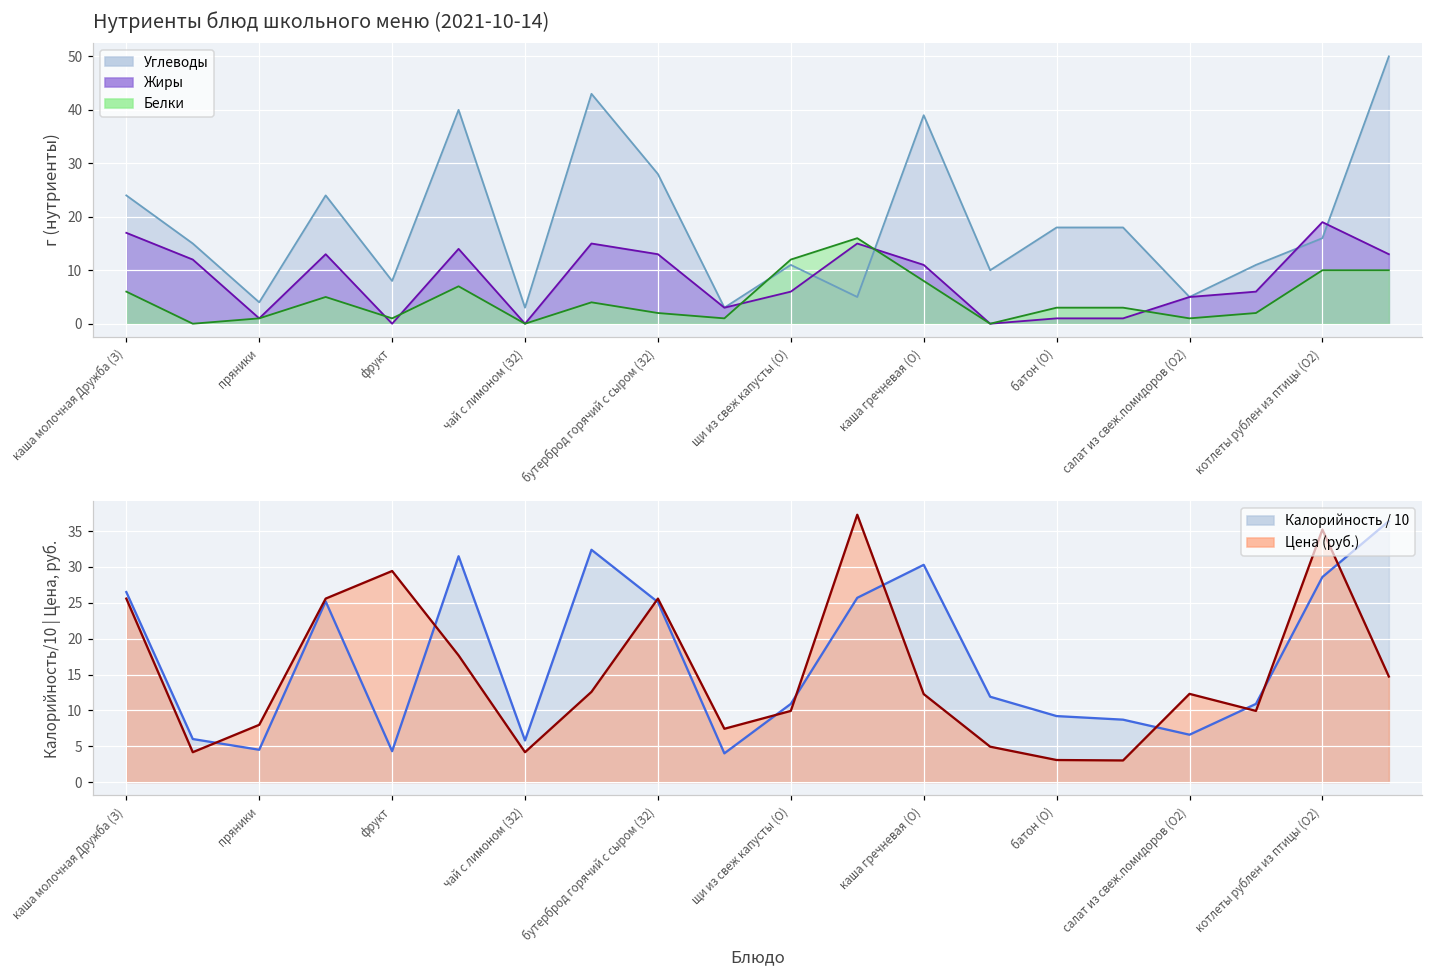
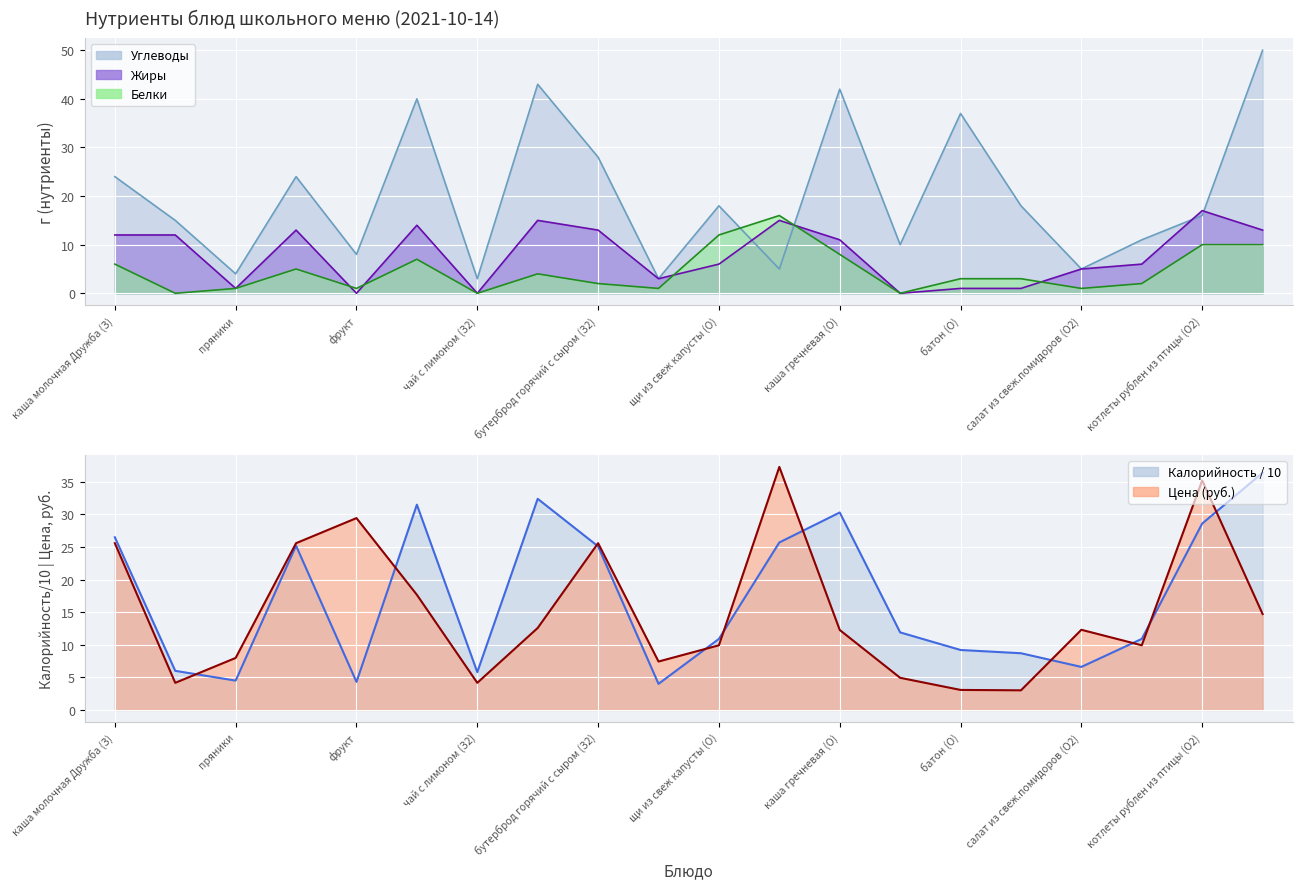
Нутриенты блюд школьного меню (2021-10-14), Жиры, каша молочная Дружба (З): 17 -> 12
Нутриенты блюд школьного меню (2021-10-14), Углеводы, щи из свеж капусты (О): 11 -> 18
Нутриенты блюд школьного меню (2021-10-14), Углеводы, каша гречневая (О): 39 -> 42
Нутриенты блюд школьного меню (2021-10-14), Углеводы, батон (О): 18 -> 37
Нутриенты блюд школьного меню (2021-10-14), Жиры, котлеты рублен из птицы (О2): 19 -> 17
